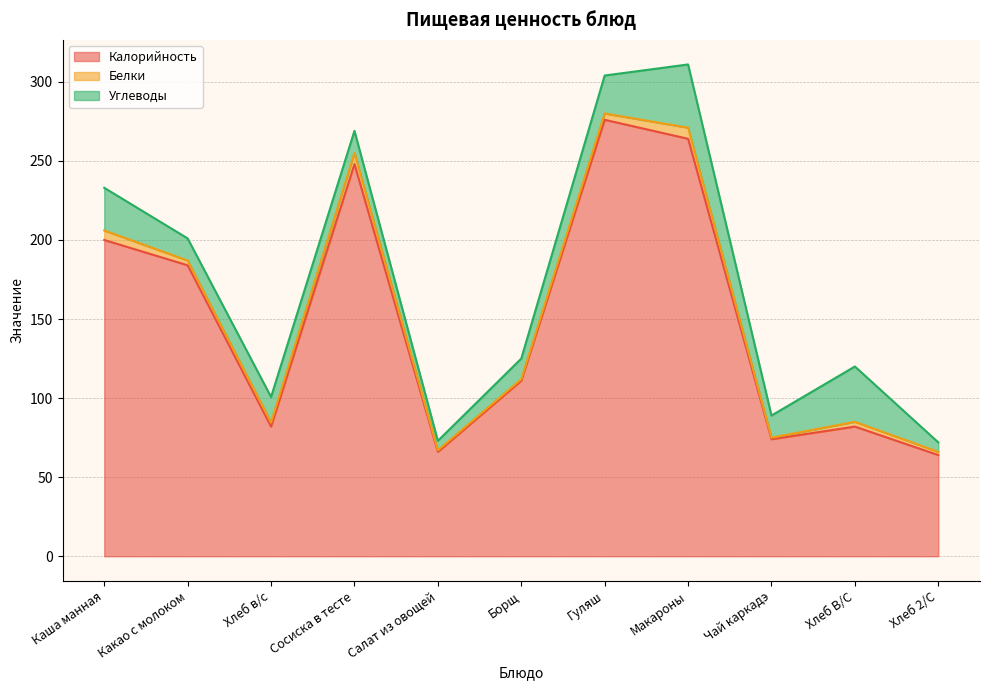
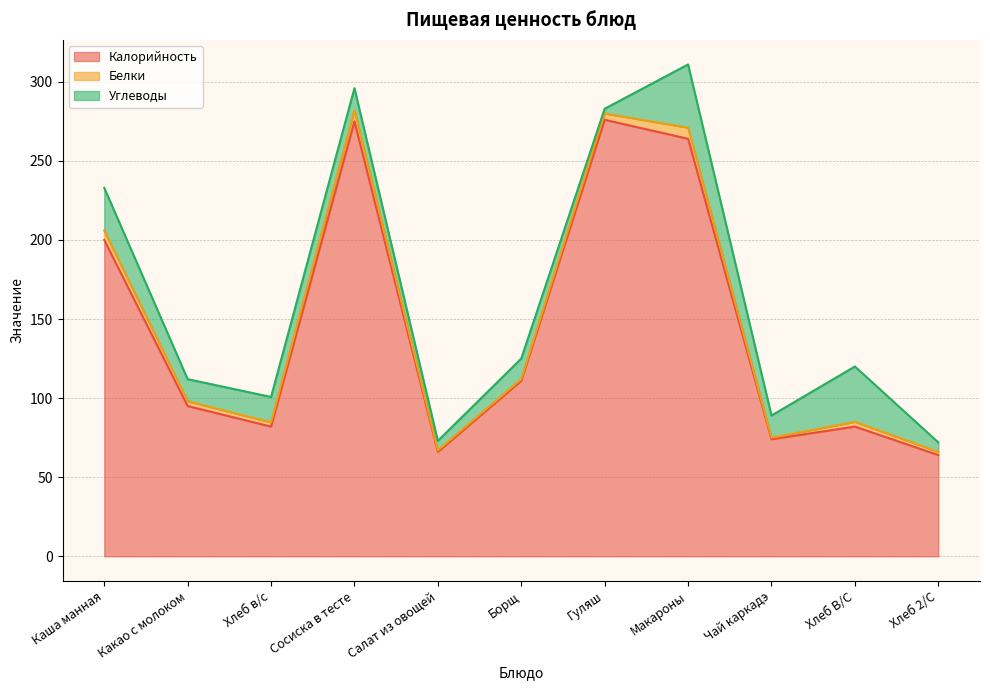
Калорийность, Какао с молоком: 184 -> 95
Калорийность, Сосиска в тесте: 248 -> 275
Углеводы, Гуляш: 24 -> 3
